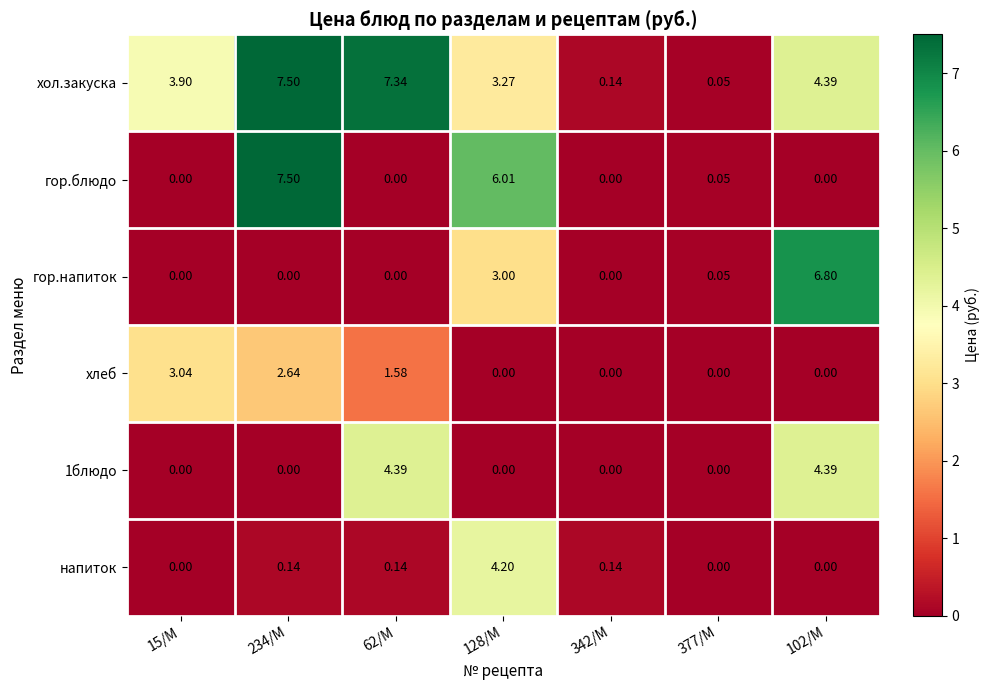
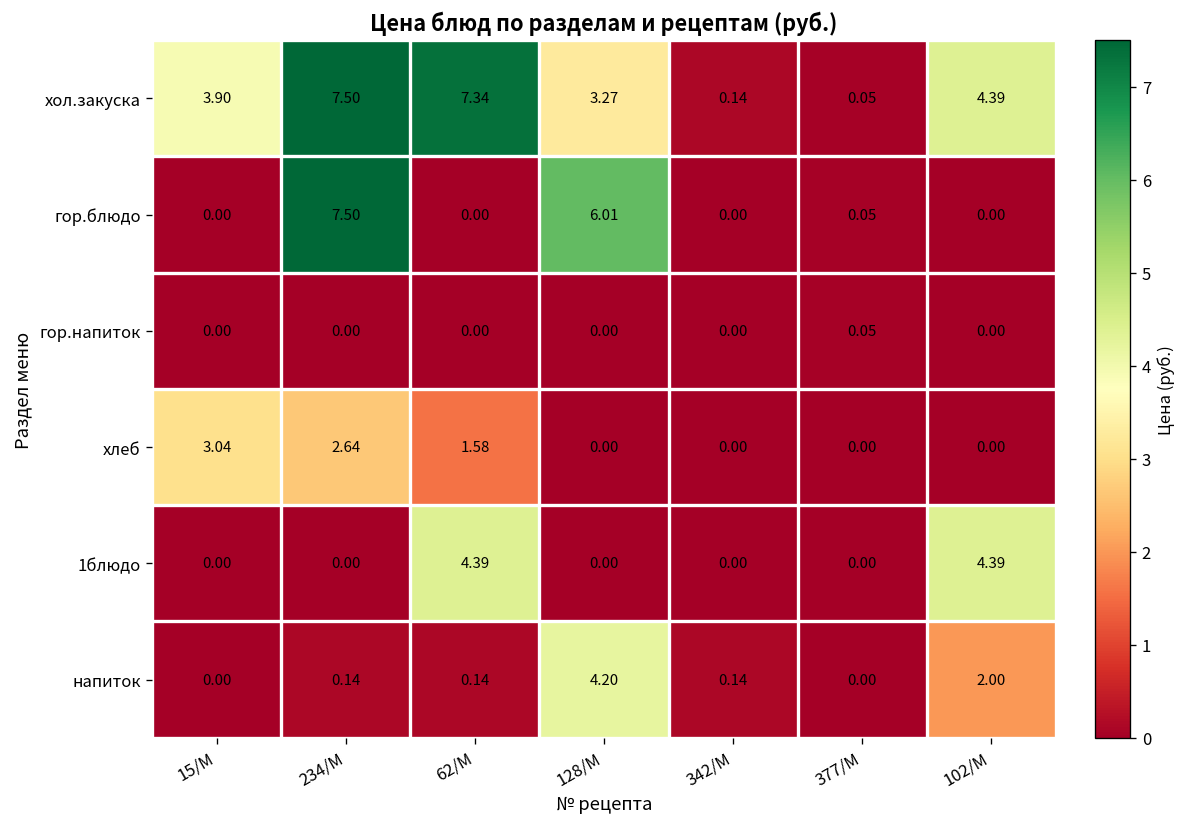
гор.напиток, 128/М: 3.00 -> 0.00
гор.напиток, 102/М: 6.80 -> 0.00
напиток, 102/М: 0.00 -> 2.00
